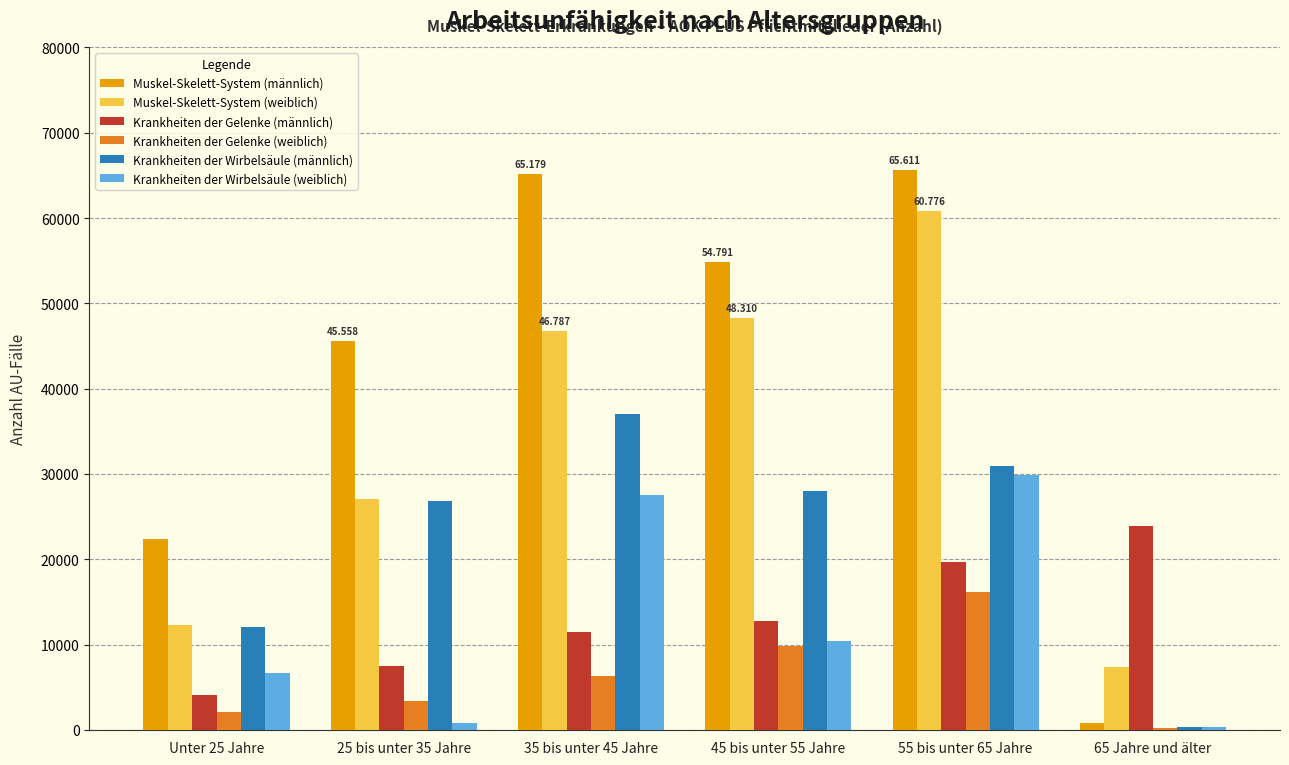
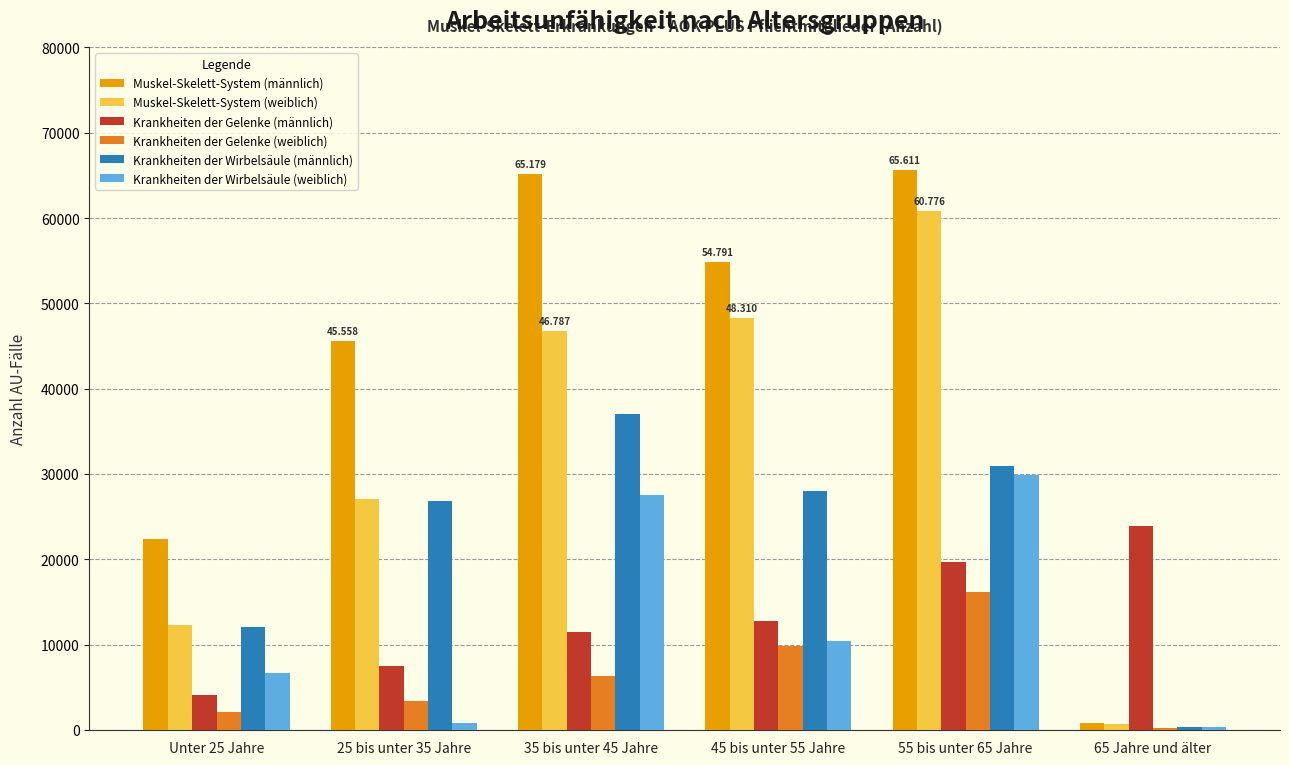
Muskel-Skelett-System (weiblich), 65 Jahre und älter: 7000 -> 1000
